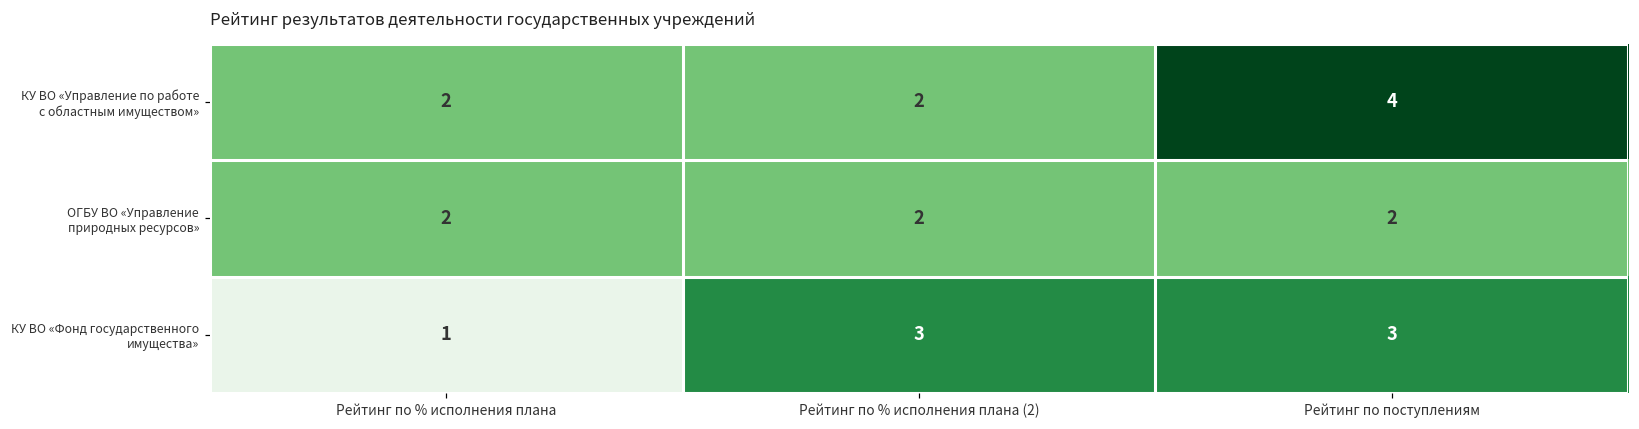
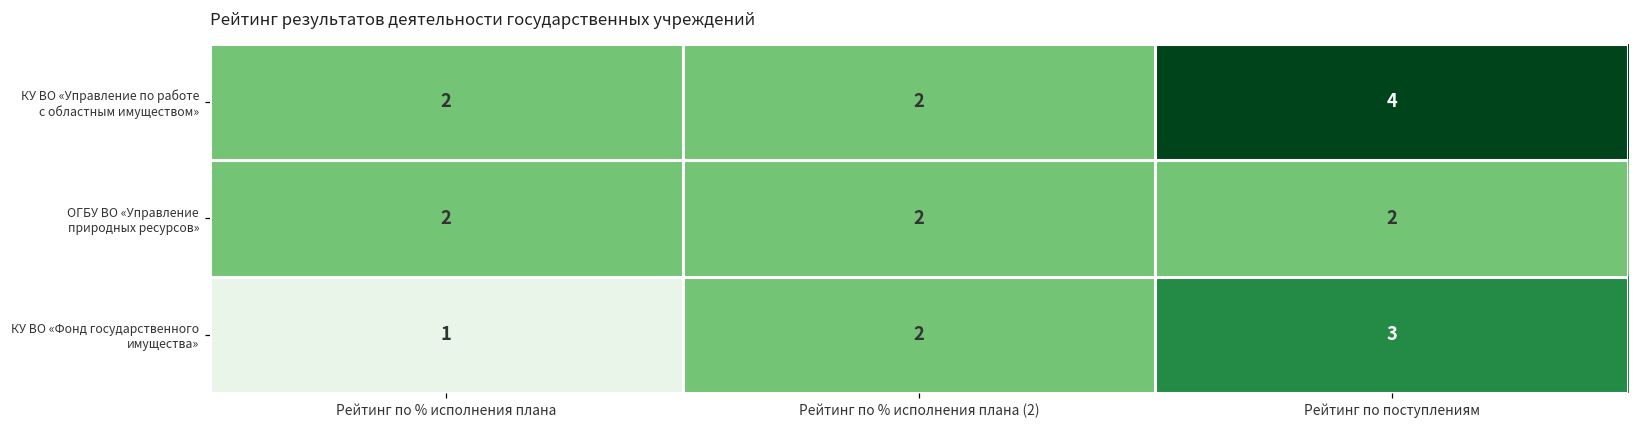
КУ ВО «Фонд государственного имущества», Рейтинг по % исполнения плана (2): 3 -> 2
